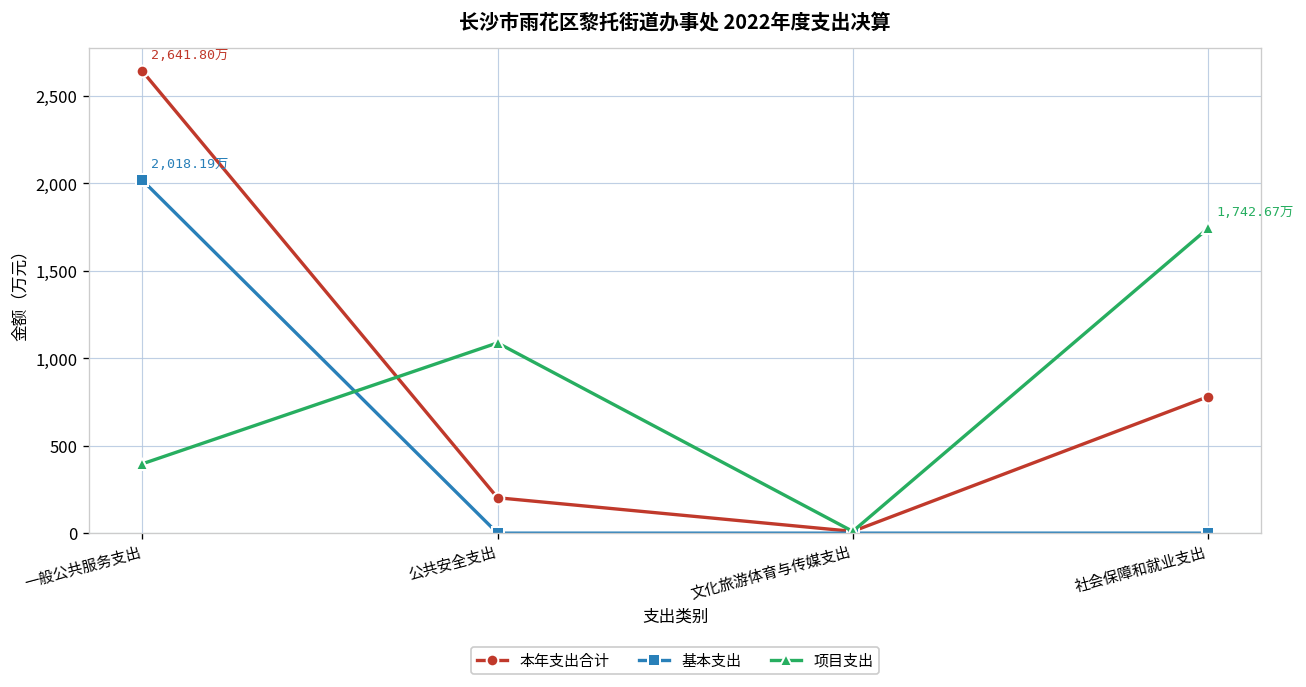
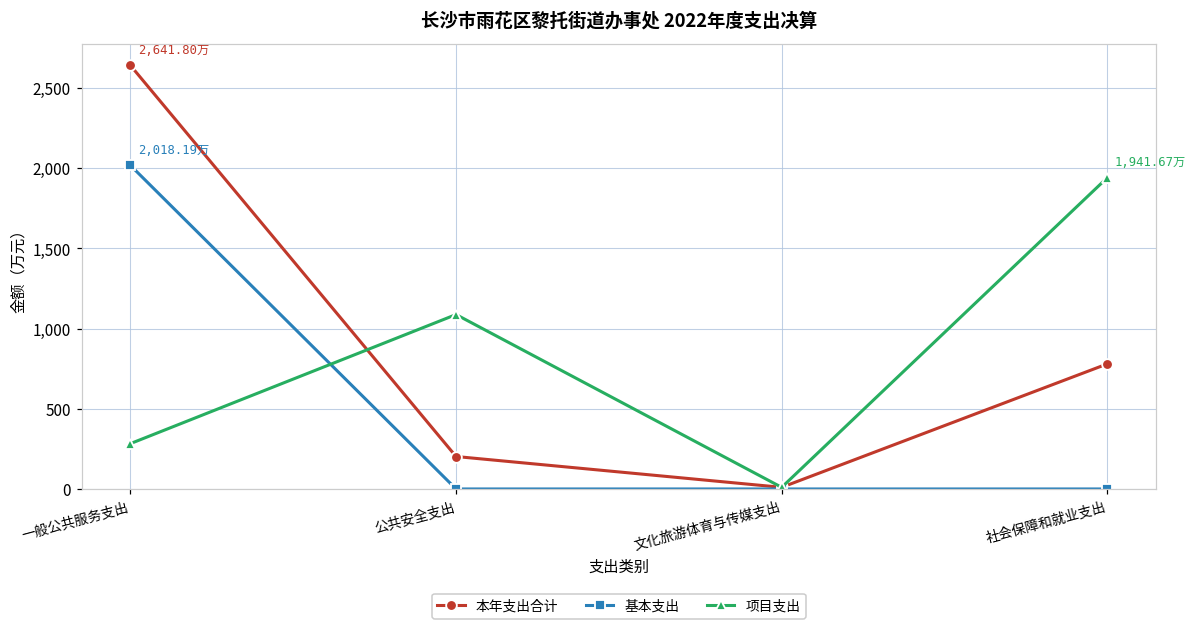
项目支出, 一般公共服务支出: 400 -> 280
项目支出, 社会保障和就业支出: 1,742.67万 -> 1,941.67万
